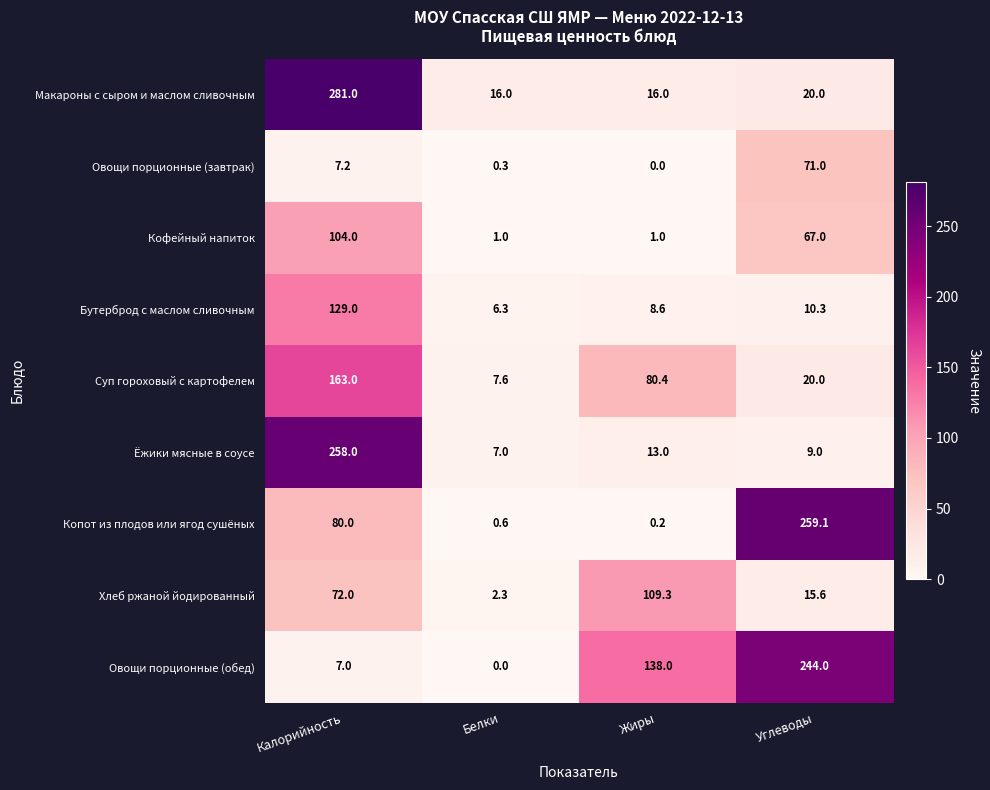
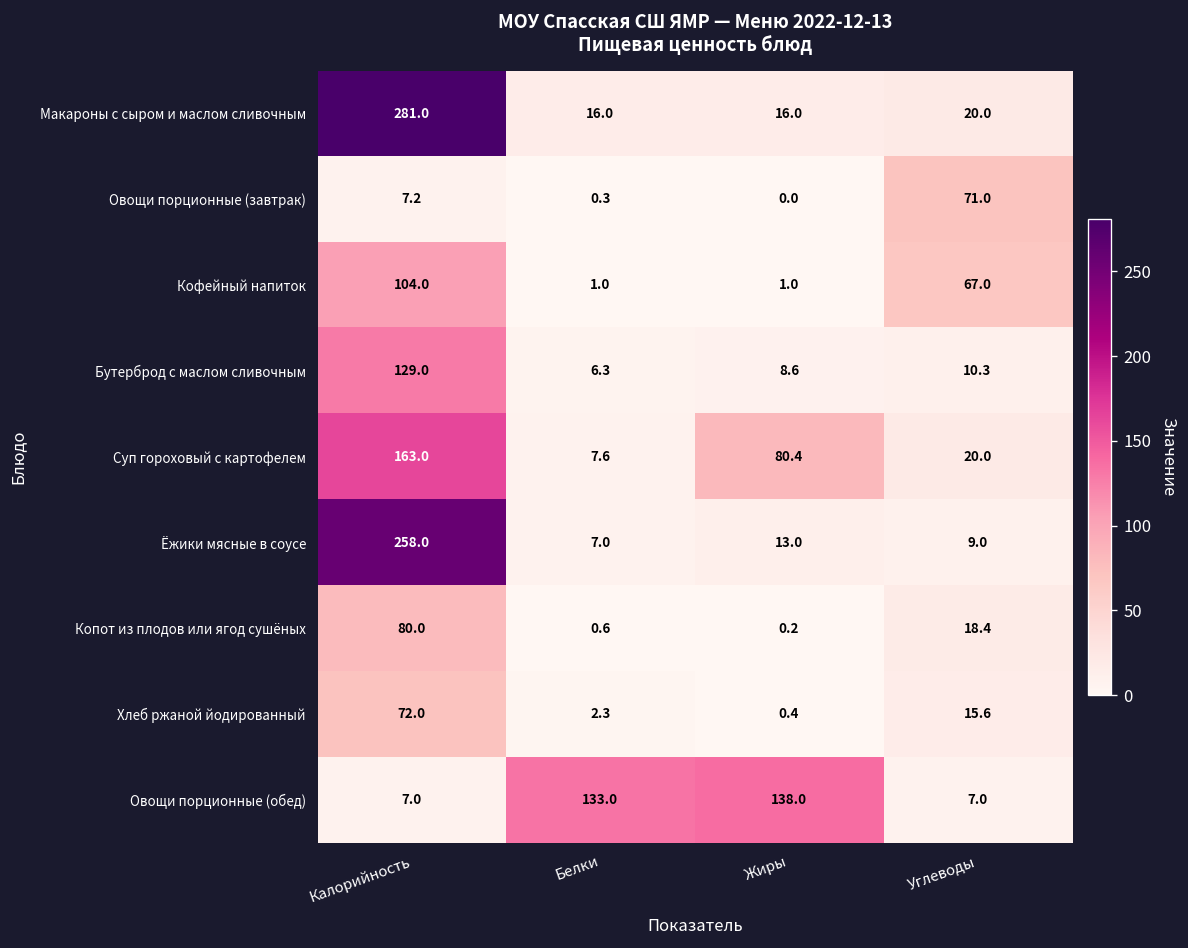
Копот из плодов или ягод сушёных, Углеводы: 259.1 -> 18.4
Хлеб ржаной йодированный, Жиры: 109.3 -> 0.4
Овощи порционные (обед), Белки: 0.0 -> 133.0
Овощи порционные (обед), Углеводы: 244.0 -> 7.0
